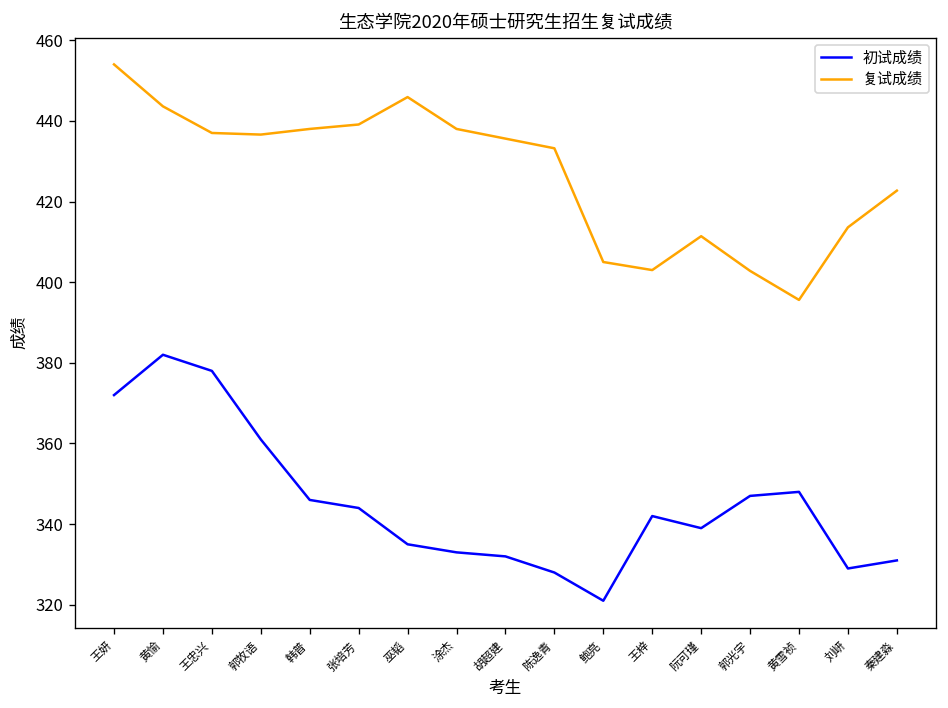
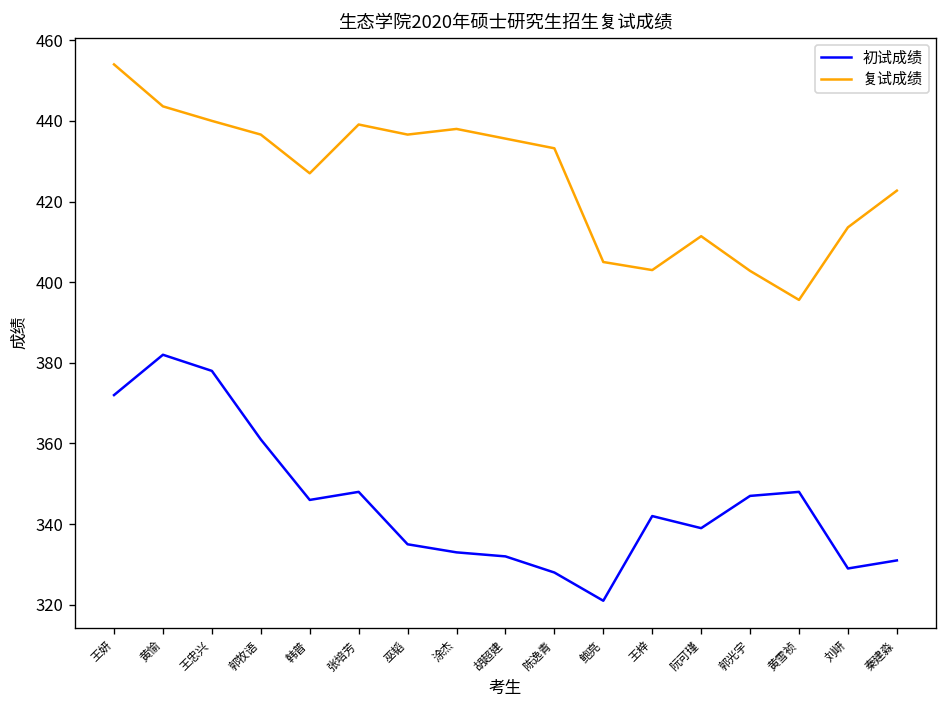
复试成绩, 王忠兴: 437 -> 440
复试成绩, 韩普: 438 -> 427
初试成绩, 张培芳: 344 -> 348
复试成绩, 巫韬: 446 -> 437
